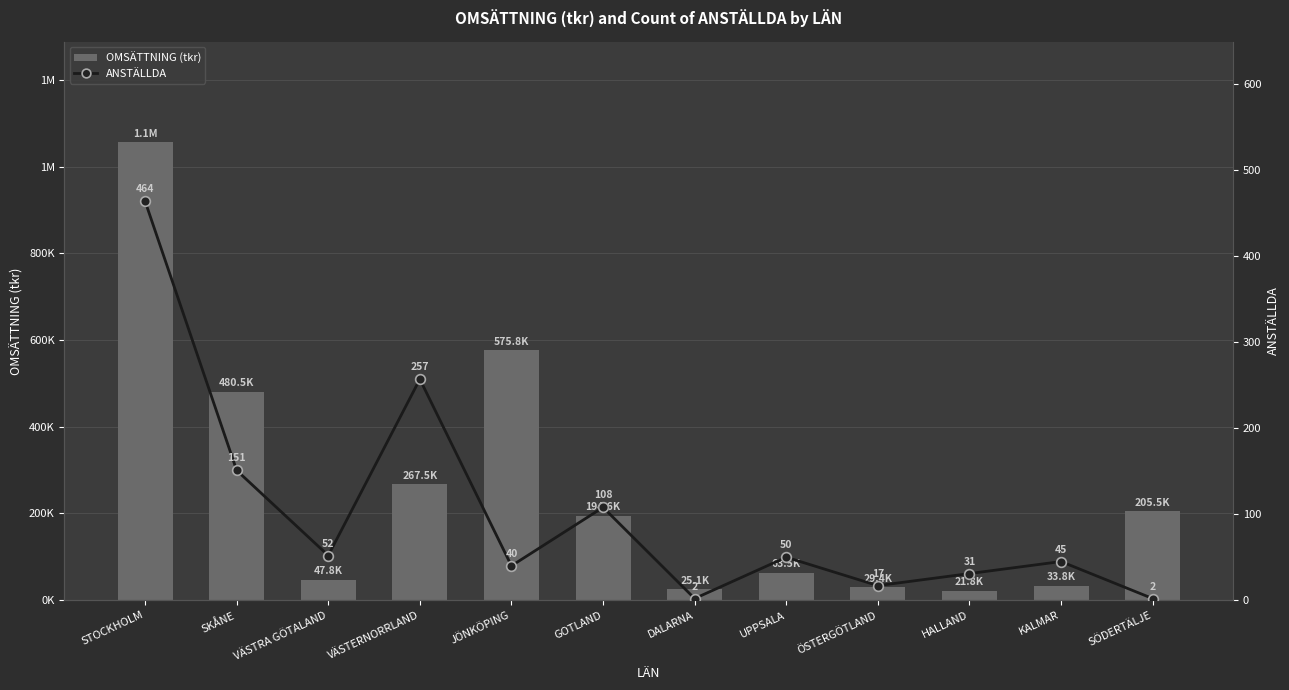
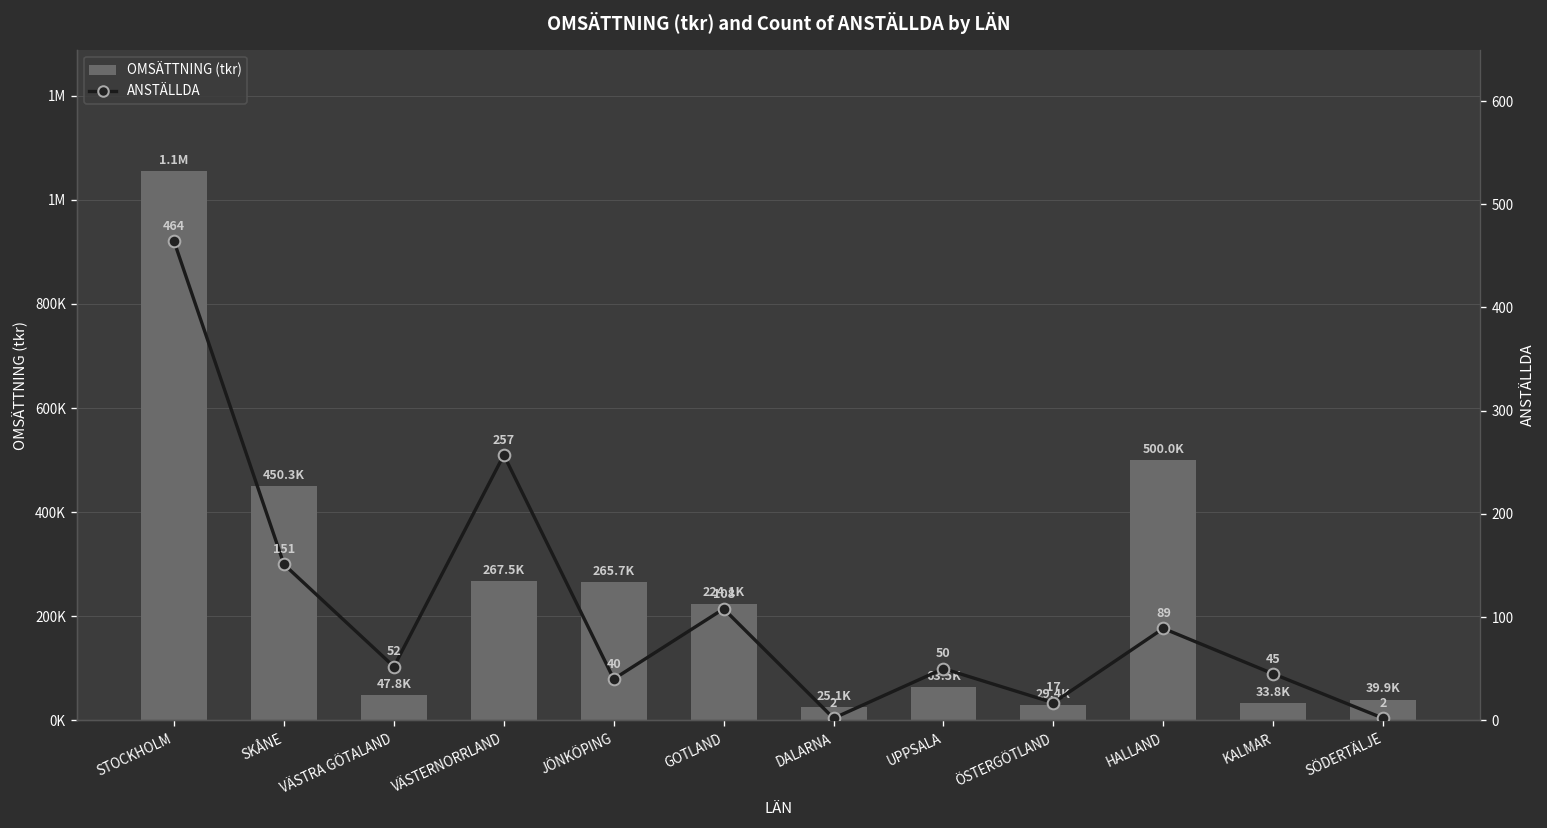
OMSÄTTNING (tkr), SKÅNE: 480.5K -> 450.3K
OMSÄTTNING (tkr), JÖNKÖPING: 575.8K -> 265.7K
OMSÄTTNING (tkr), GOTLAND: 194.6K -> 224.1K
OMSÄTTNING (tkr), HALLAND: 21.8K -> 500.0K
OMSÄTTNING (tkr), SÖDERTÄLJE: 205.5K -> 39.9K
ANSTÄLLDA, HALLAND: 31 -> 89
